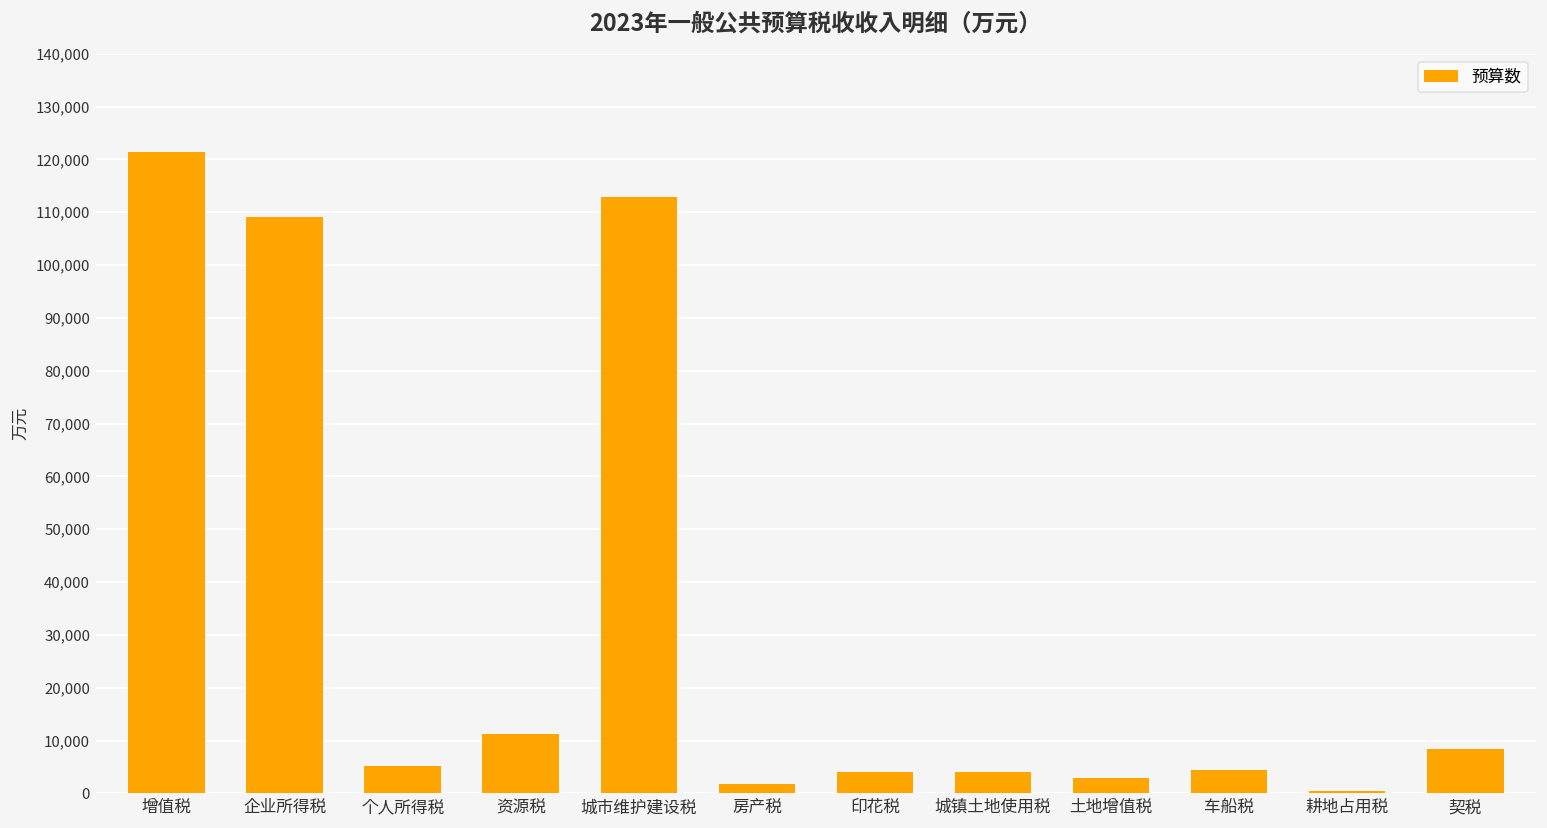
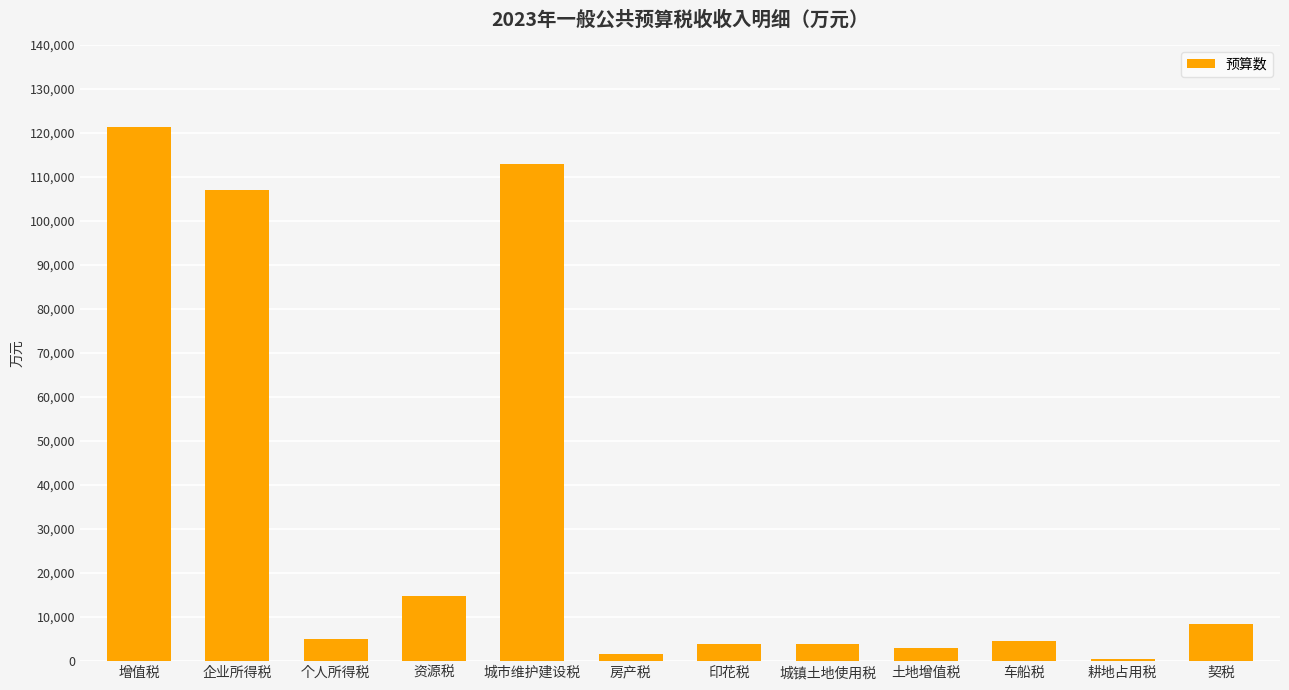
企业所得税: 109,000 -> 107,000
资源税: 11,000 -> 15,000
